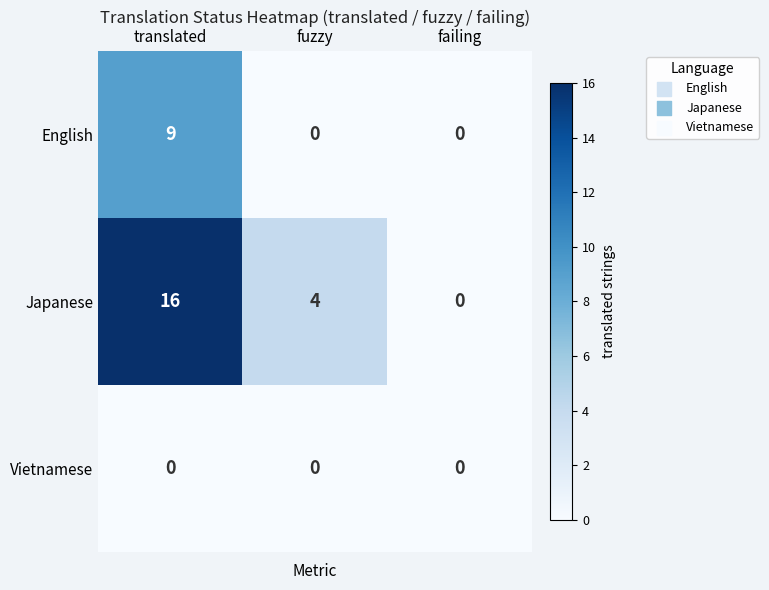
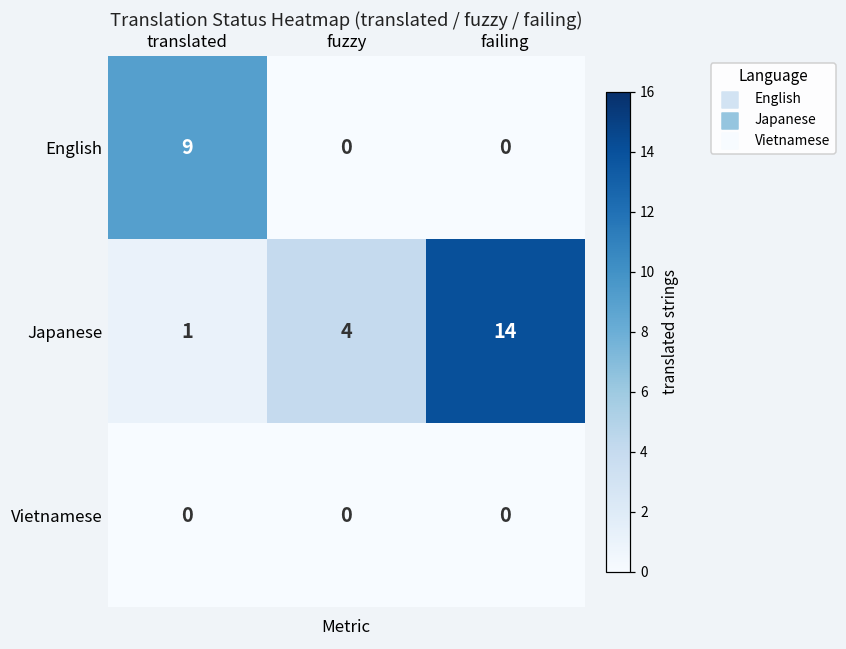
Japanese, translated: 16 -> 1
Japanese, failing: 0 -> 14
